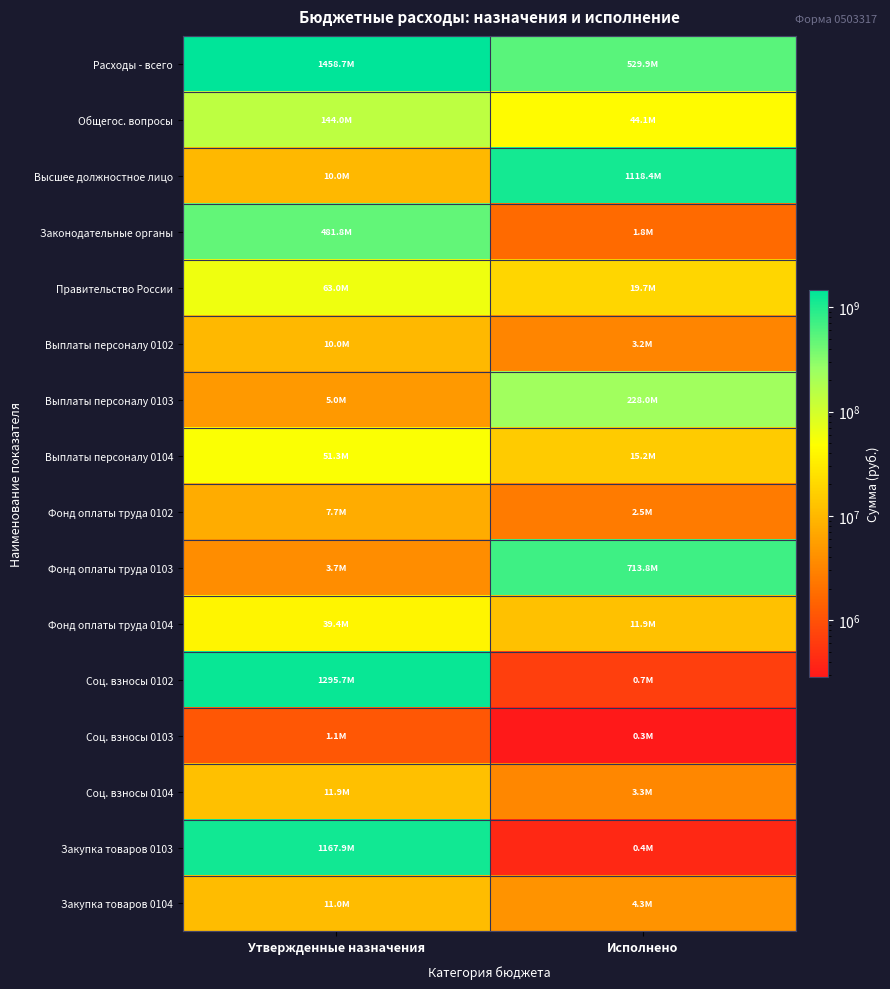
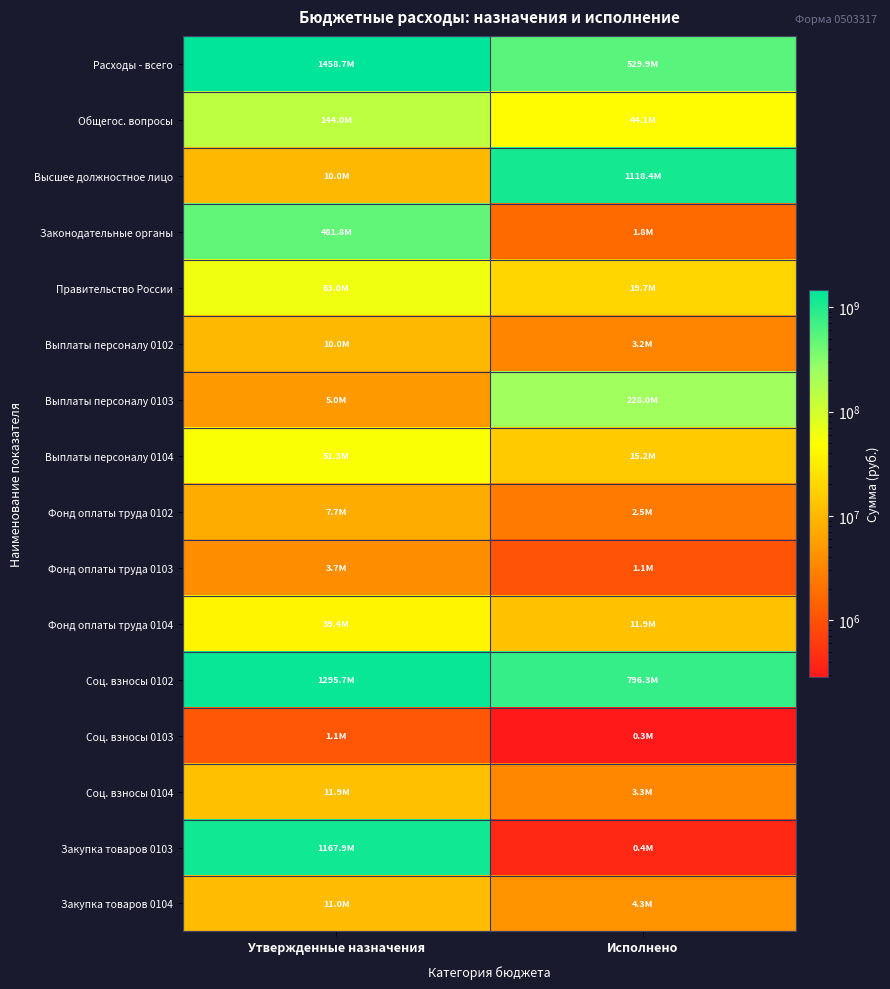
Фонд оплаты труда 0103, Исполнено: 713.8M -> 1.1M
Соц. взносы 0102, Исполнено: 0.7M -> 796.3M
